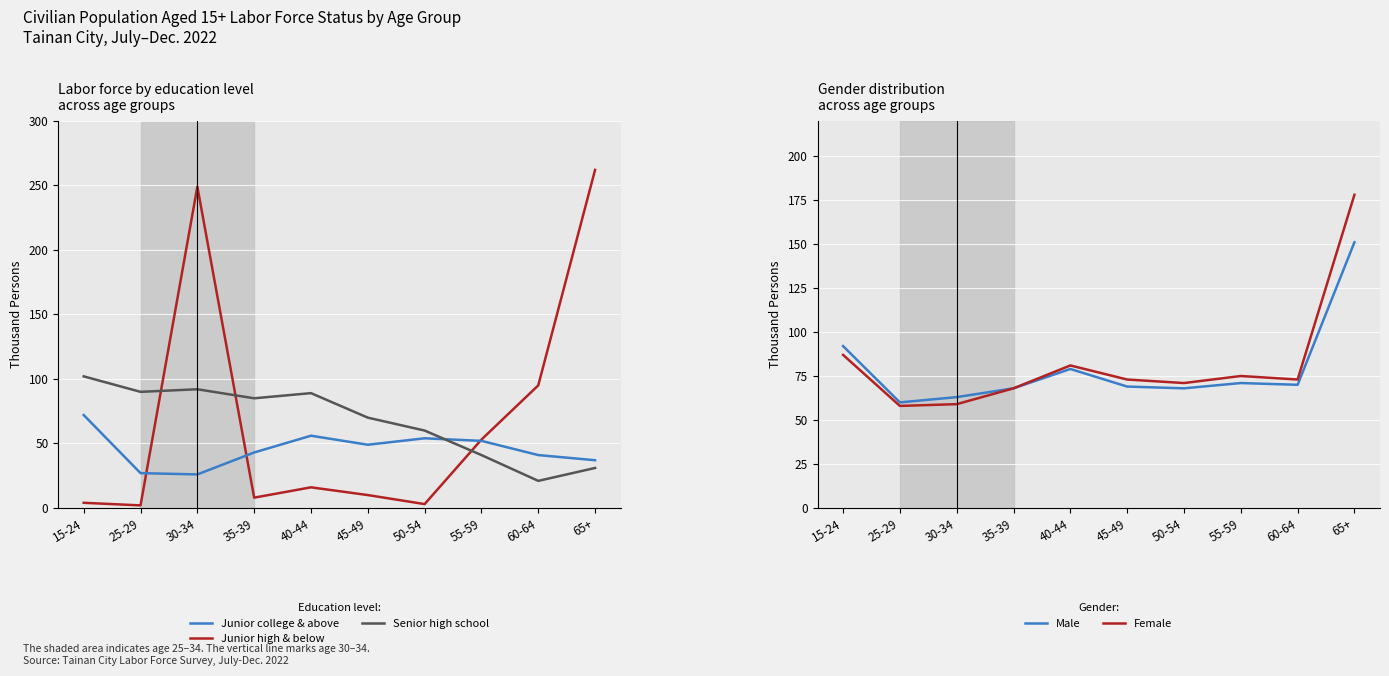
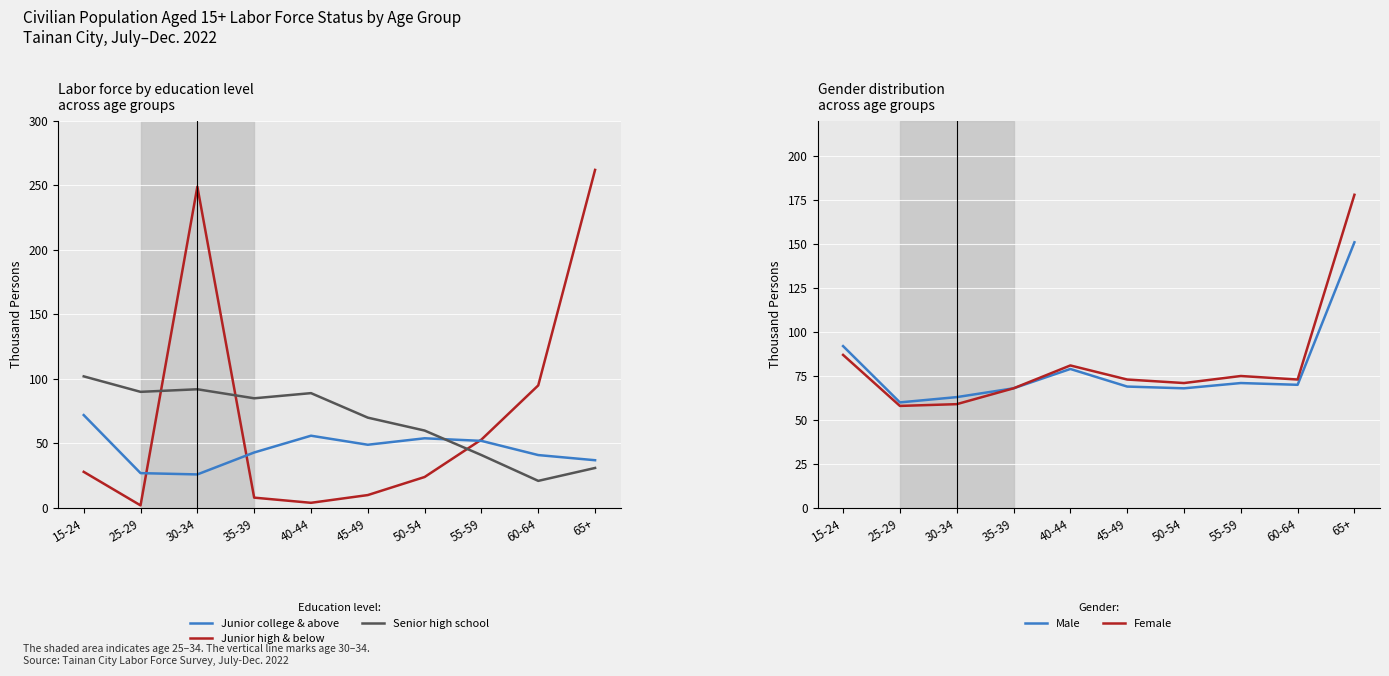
Labor force by education level across age groups, Junior high & below, 15-24: 4 -> 28
Labor force by education level across age groups, Junior high & below, 40-44: 16 -> 4
Labor force by education level across age groups, Junior high & below, 50-54: 3 -> 24
